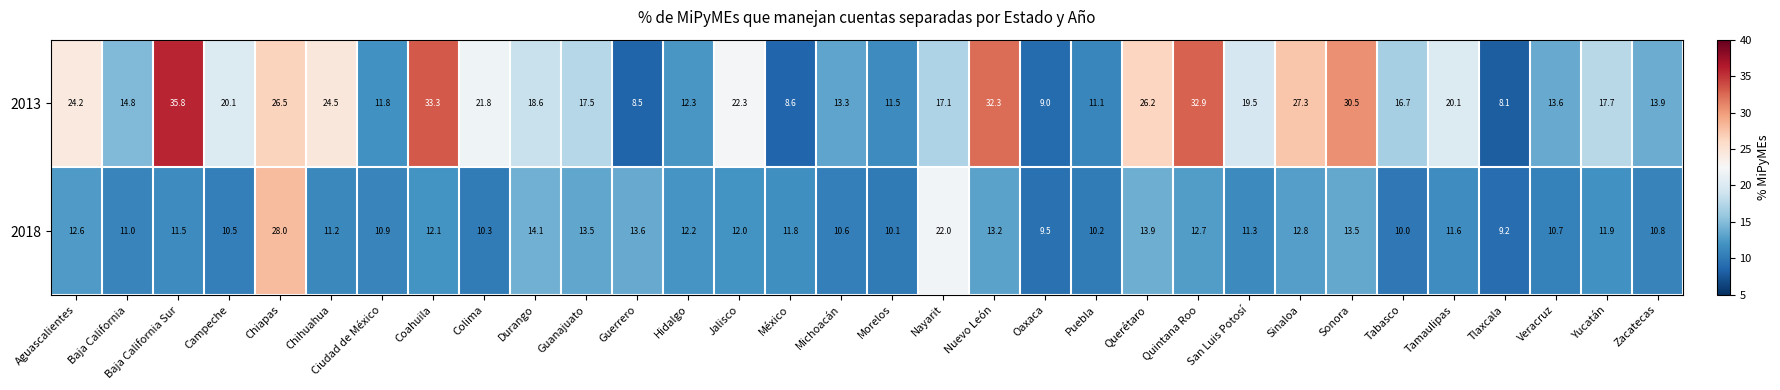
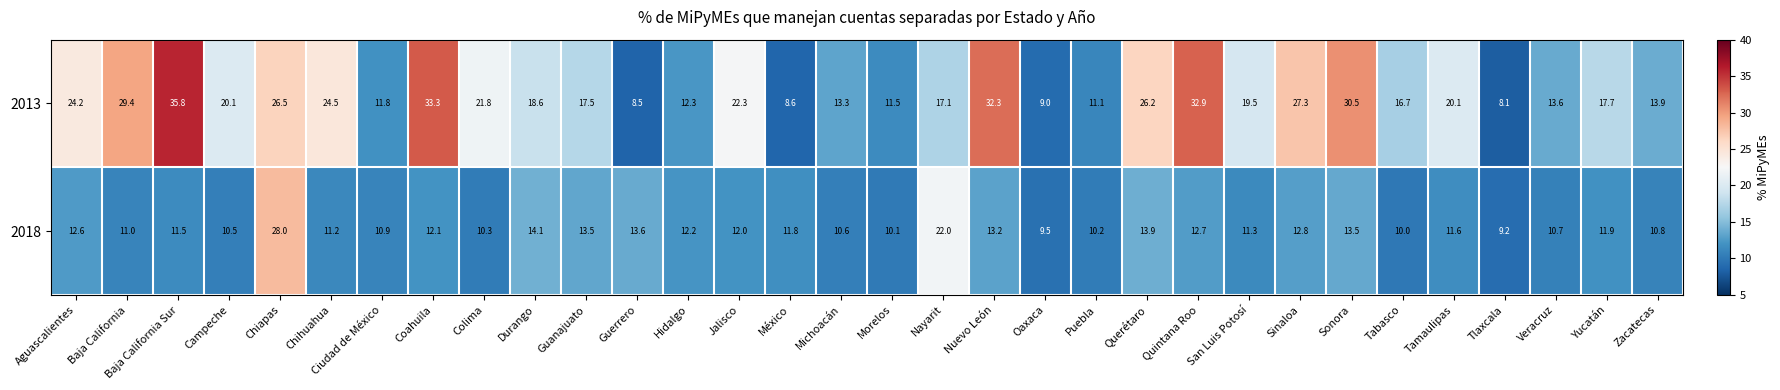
2013, Baja California: 14.8 -> 29.4
